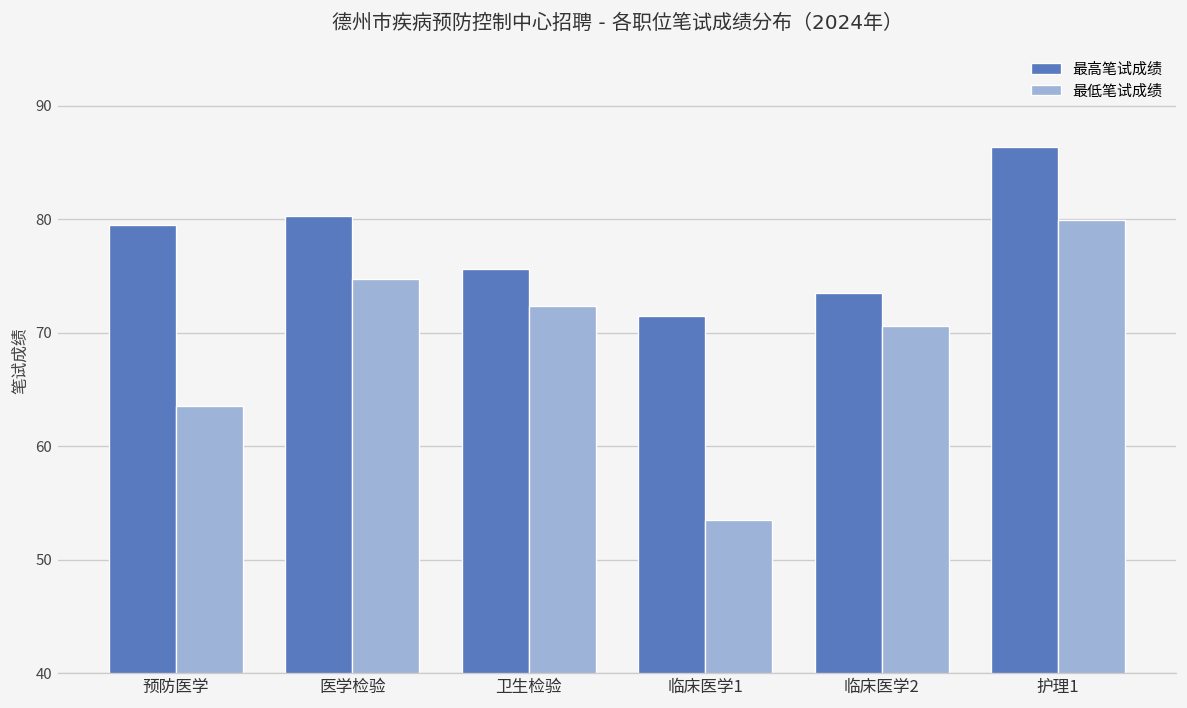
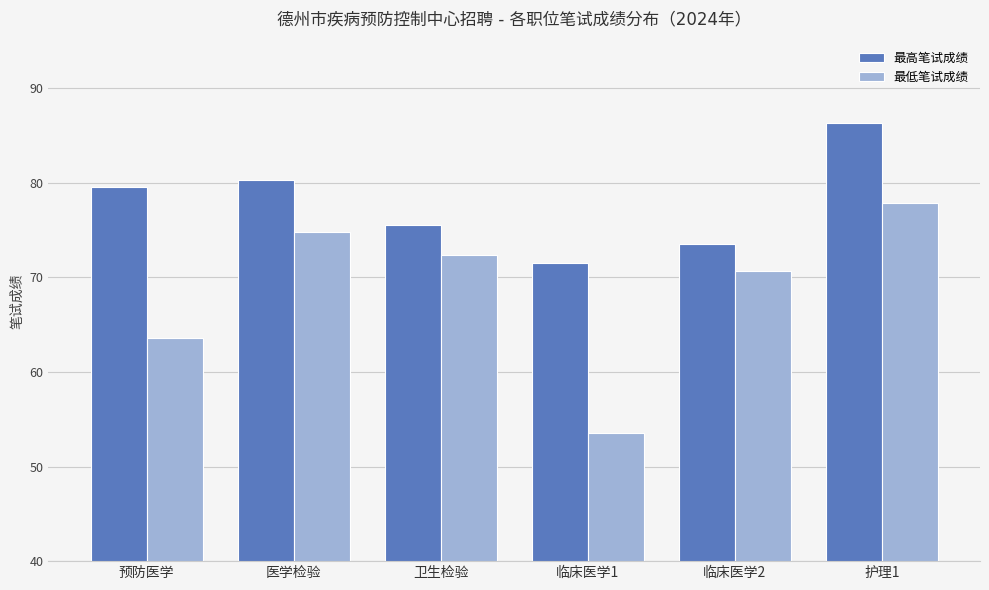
最低笔试成绩, 护理1: 80 -> 78
